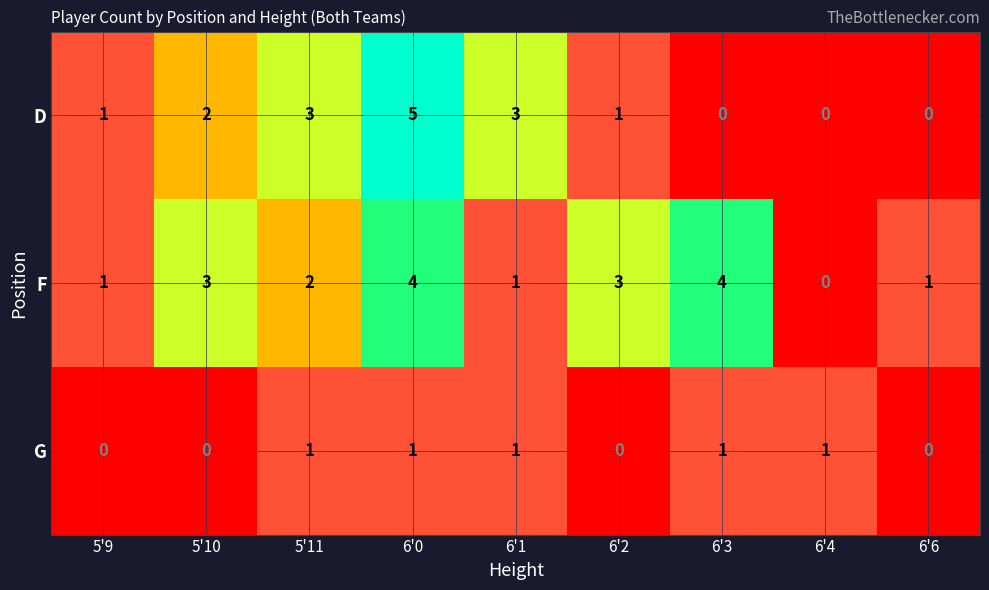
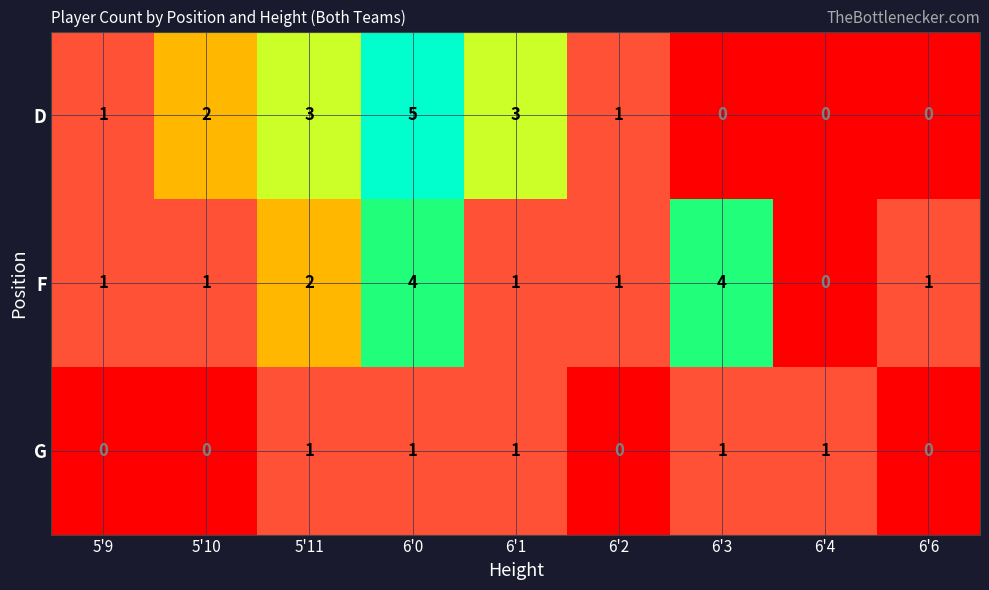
F, 5'10: 3 -> 1
F, 6'2: 3 -> 1
